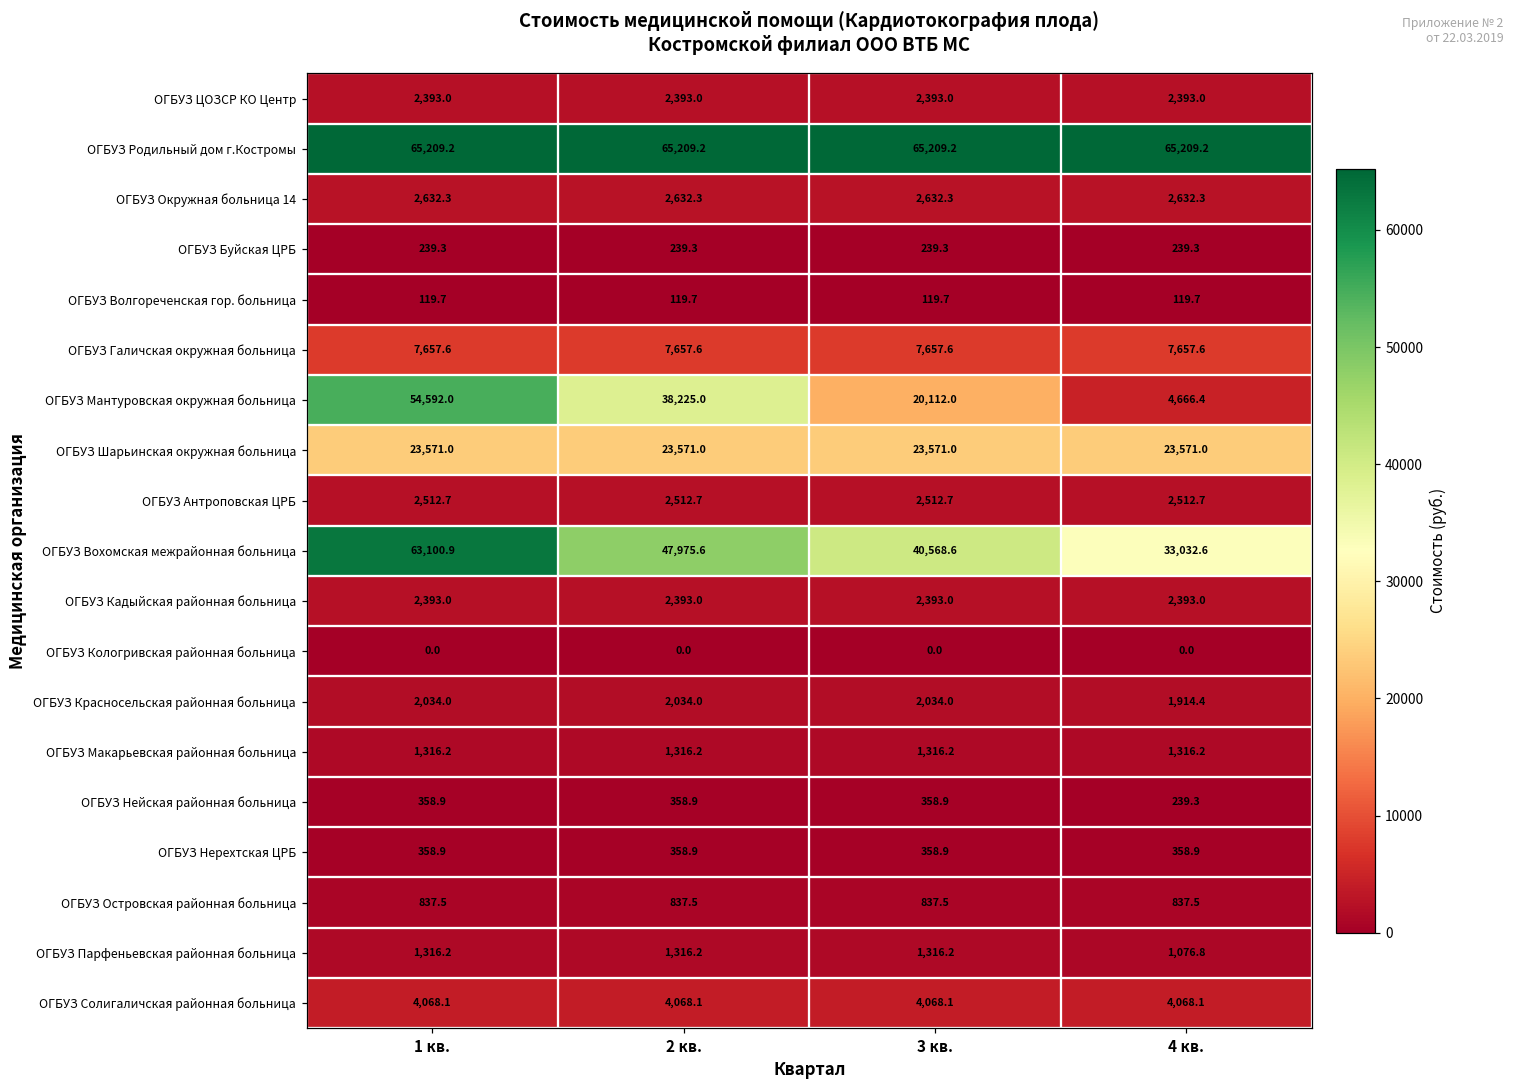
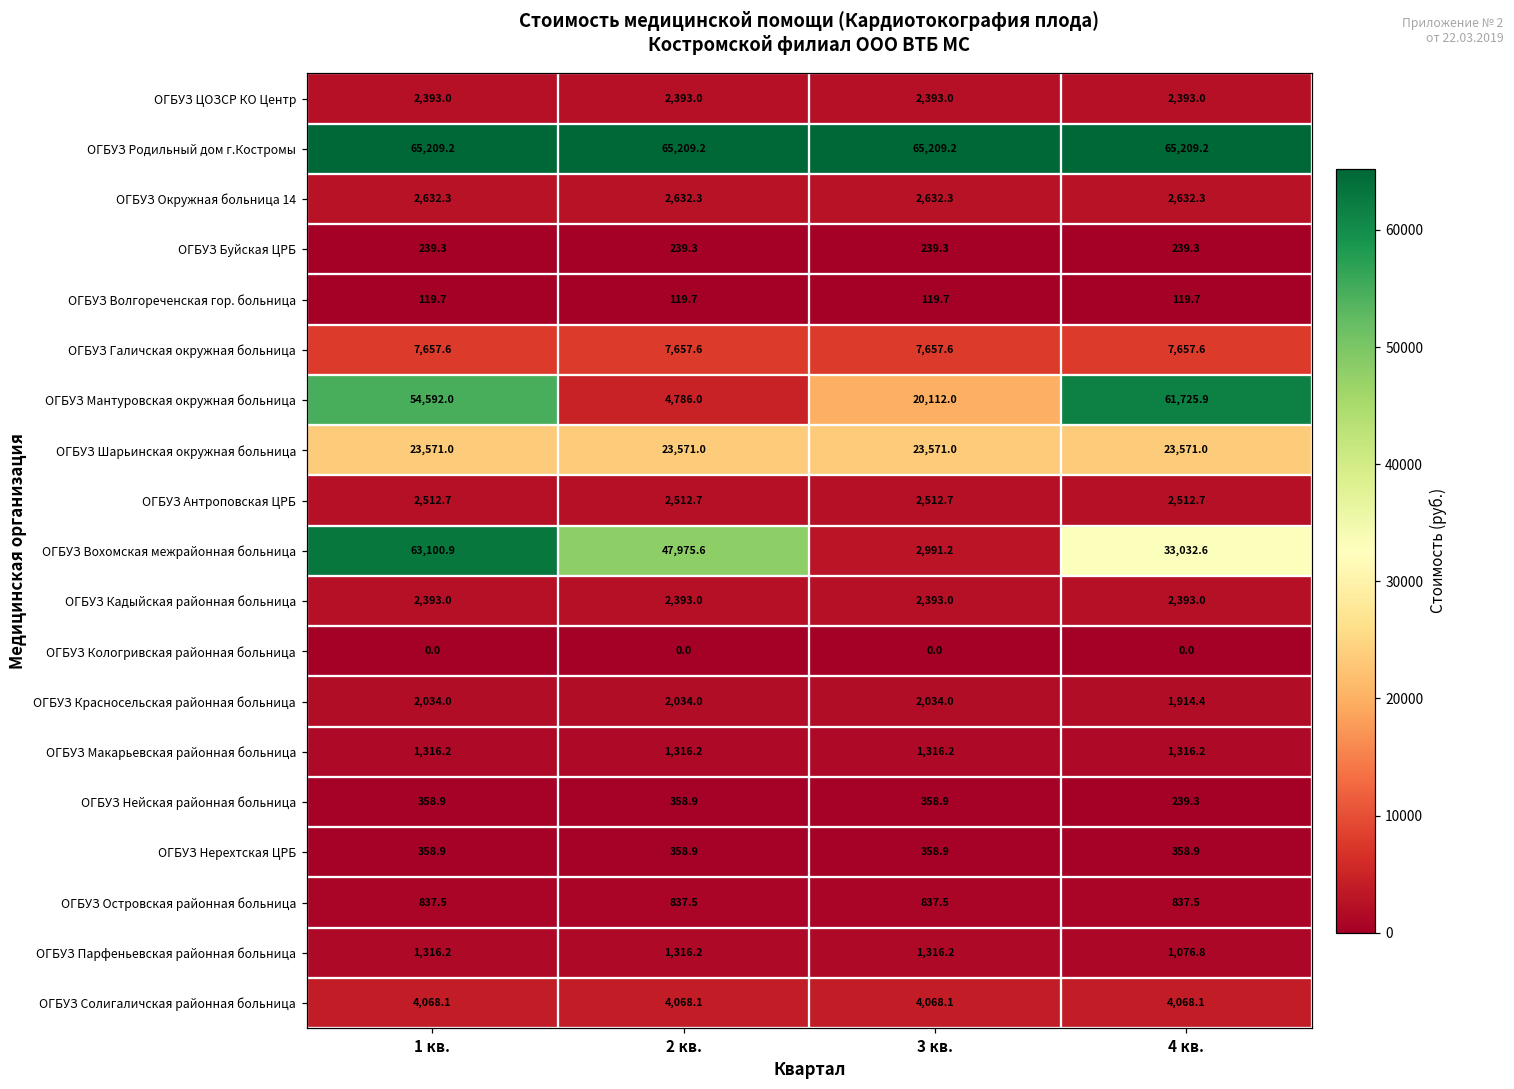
ОГБУЗ Мантуровская окружная больница, 2 кв.: 38,225.0 -> 4,786.0
ОГБУЗ Мантуровская окружная больница, 4 кв.: 4,666.4 -> 61,725.9
ОГБУЗ Вохомская межрайонная больница, 3 кв.: 40,568.6 -> 2,991.2
